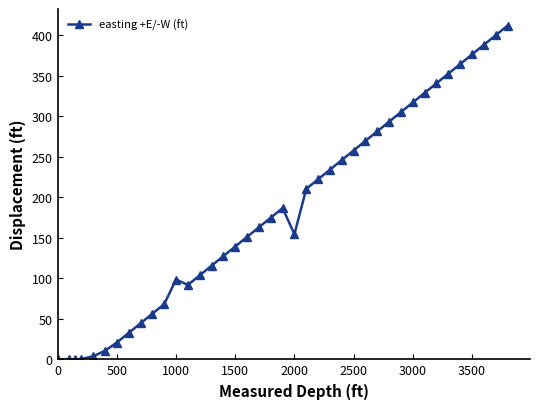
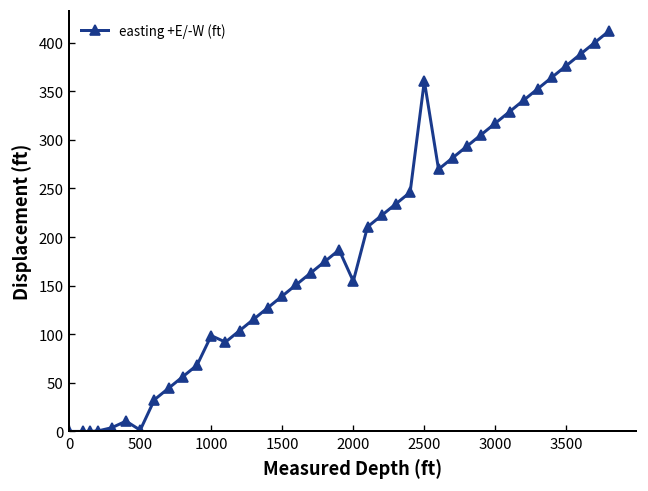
500: 20 -> 0
2500: 260 -> 360
